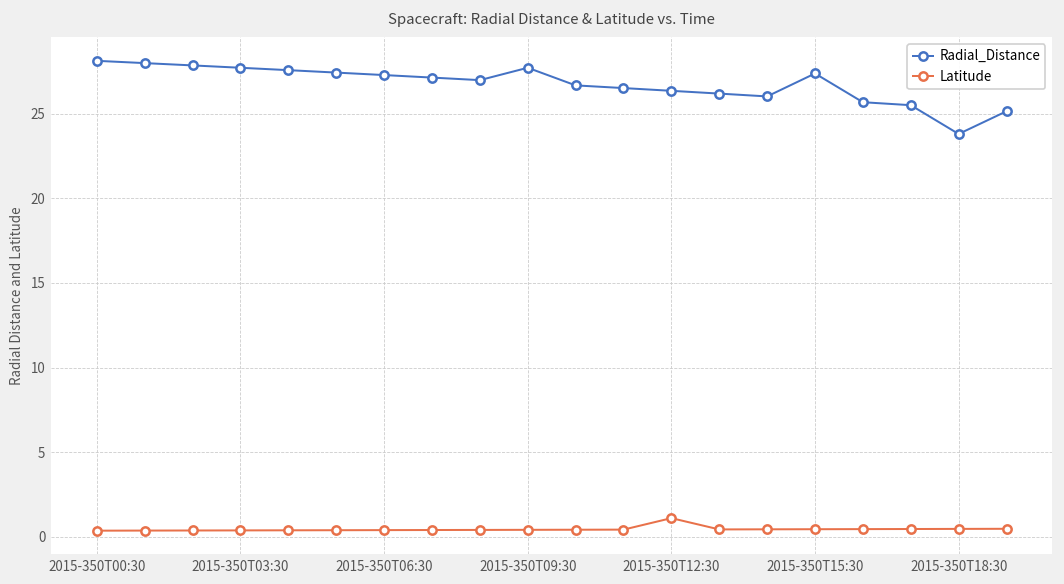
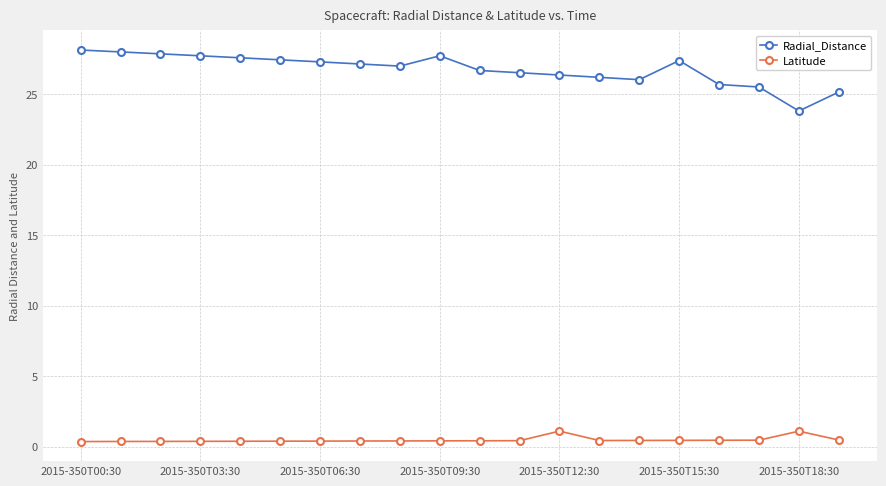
Latitude, 2015-350T18:30: 0.5 -> 1.1
